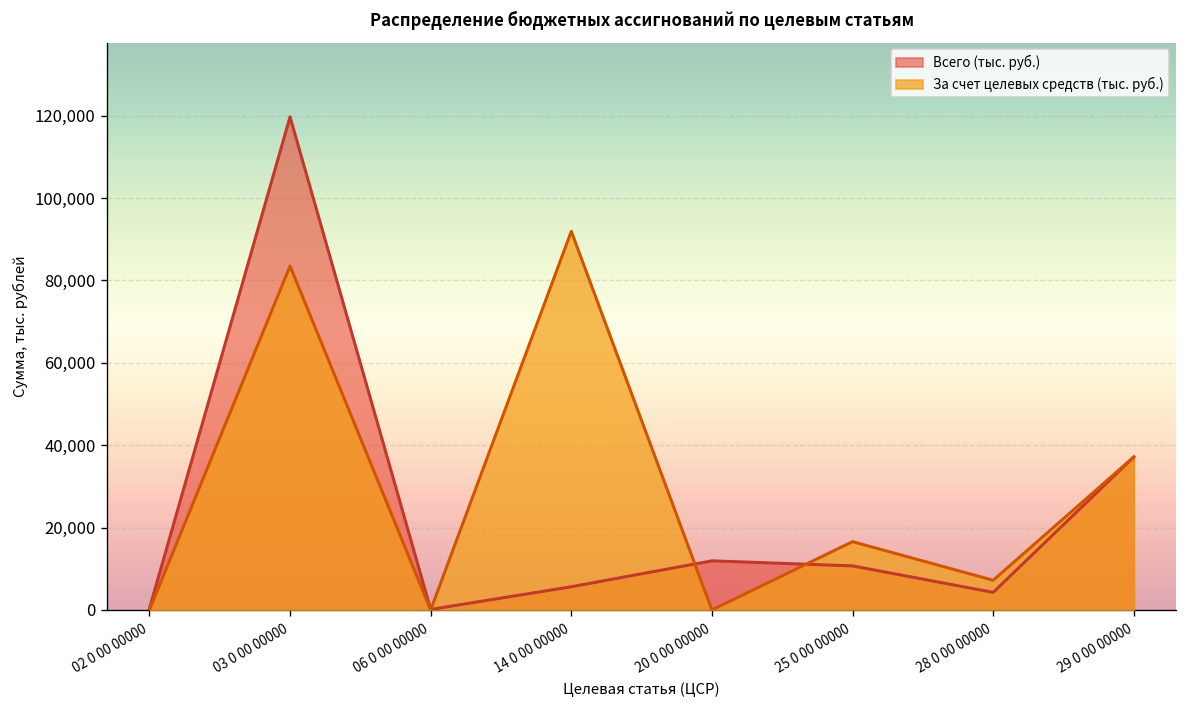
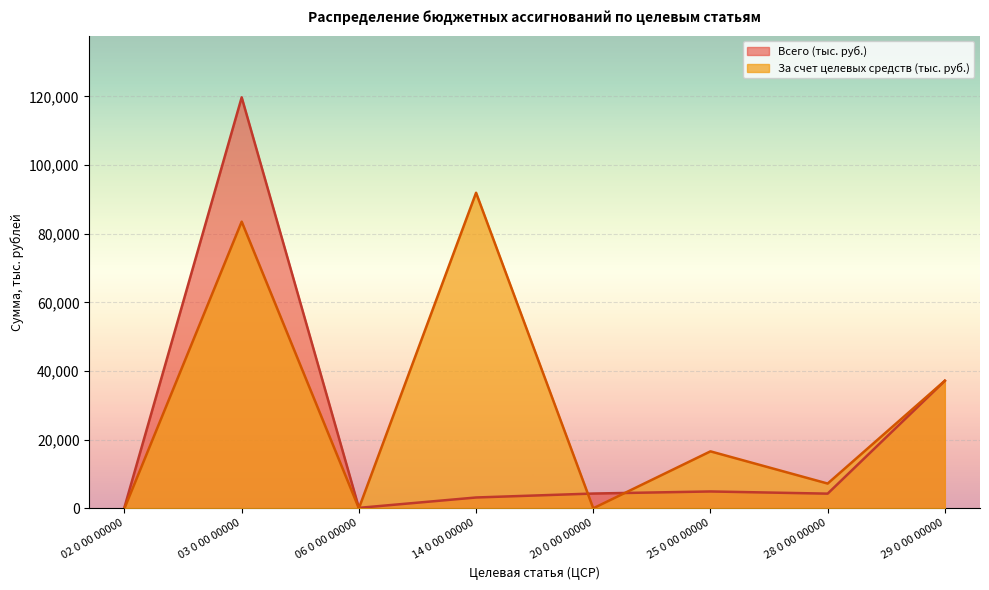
Всего (тыс. руб.), 14 0 00 00000: 6,000 -> 3,000
Всего (тыс. руб.), 20 0 00 00000: 12,000 -> 4,000
Всего (тыс. руб.), 25 0 00 00000: 11,000 -> 5,000
